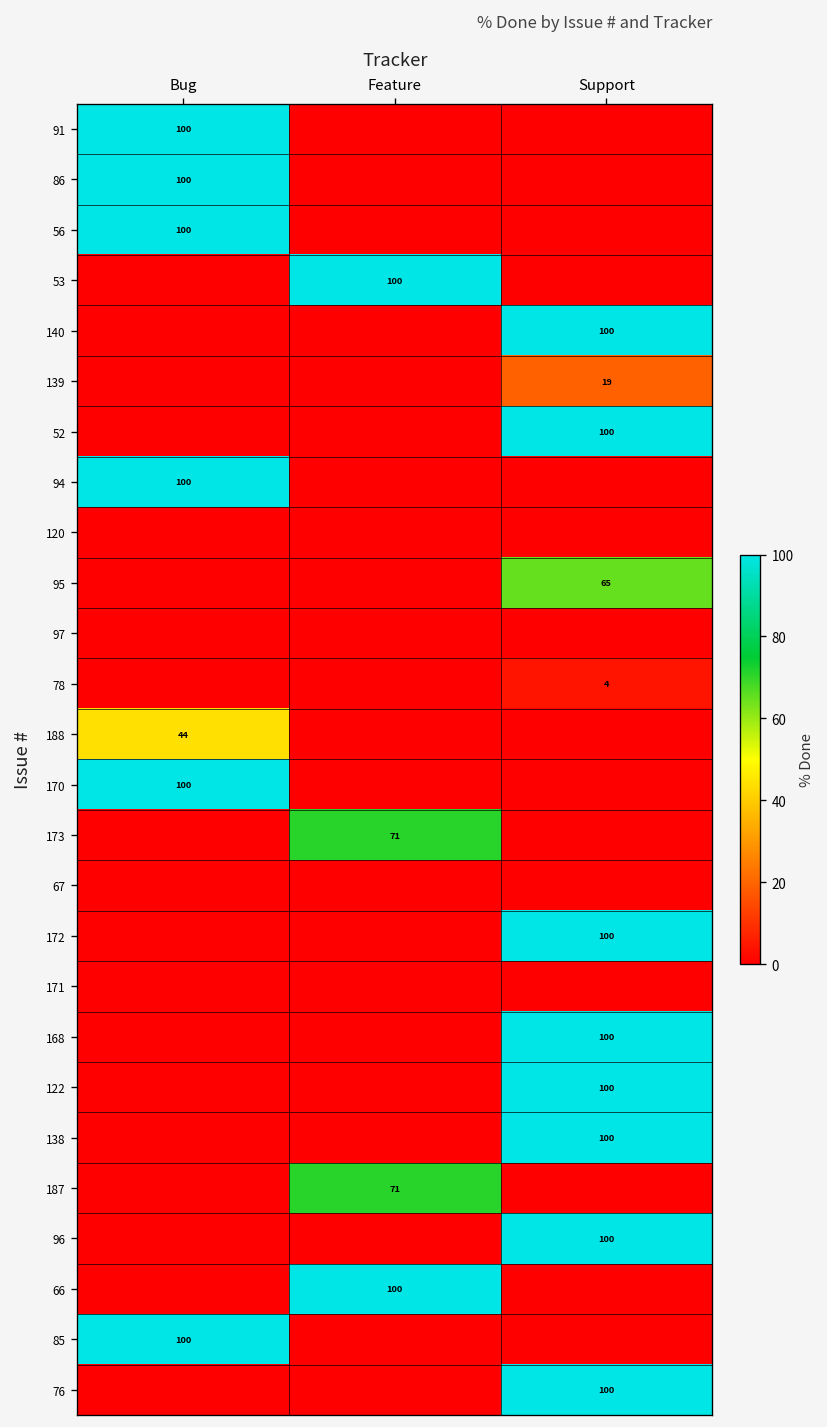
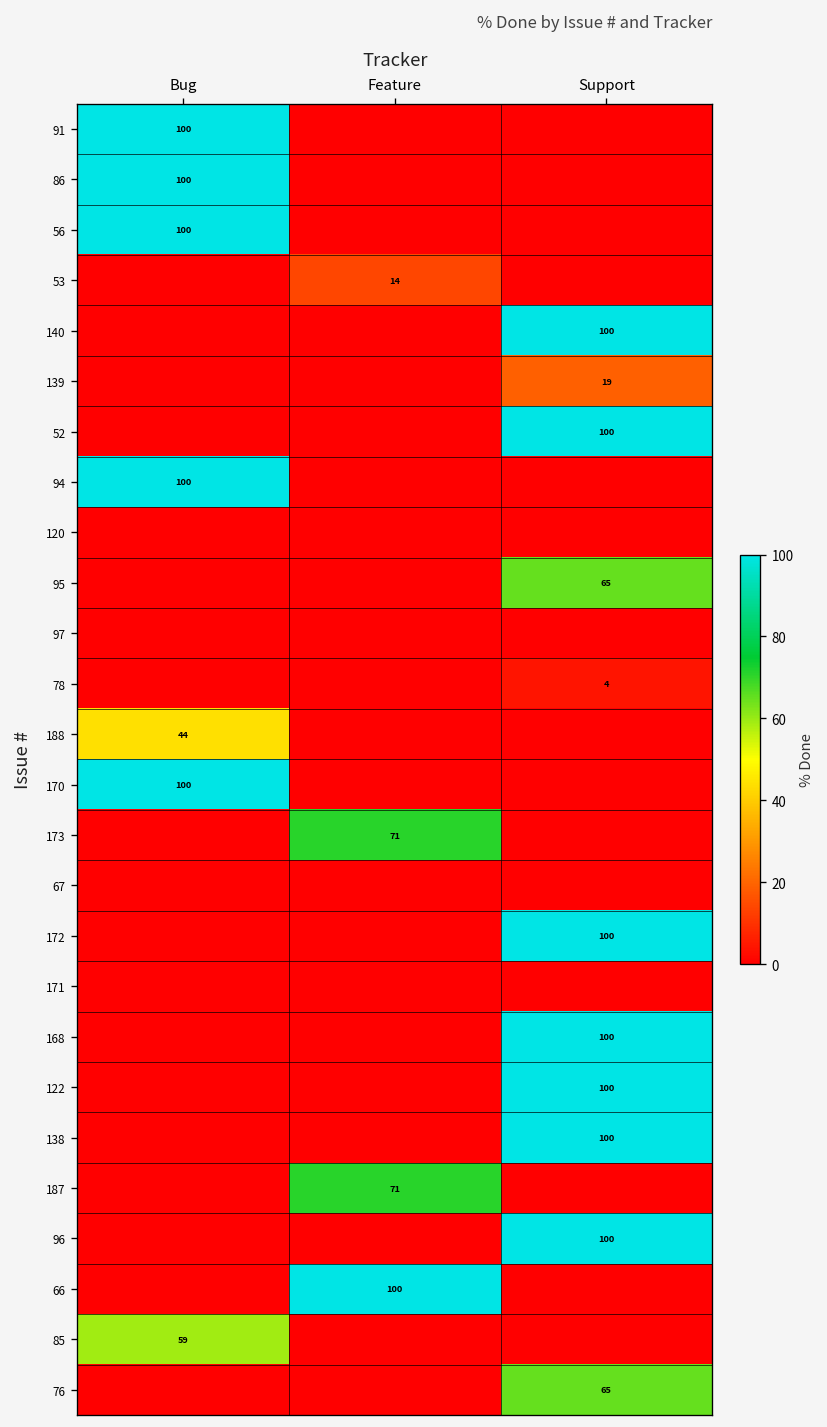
53, Feature: 100 -> 14
85, Bug: 100 -> 59
76, Support: 100 -> 65
